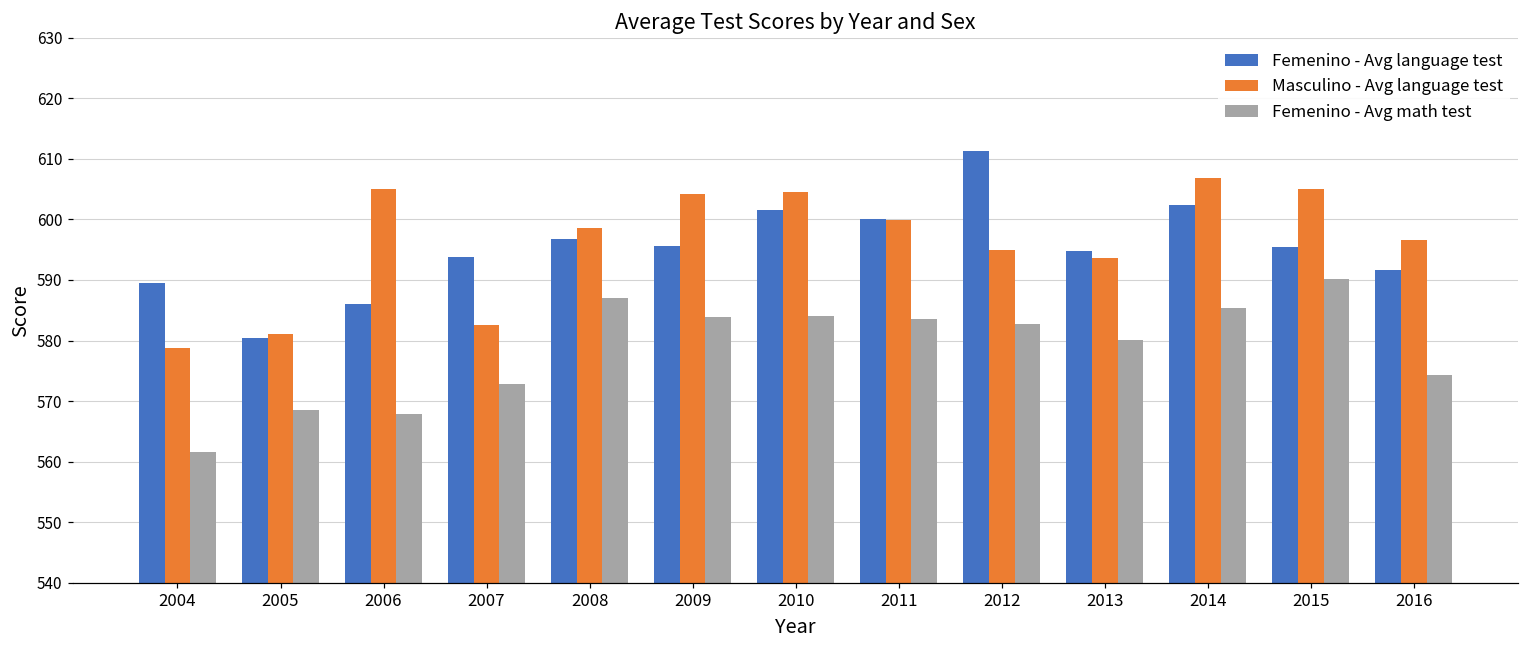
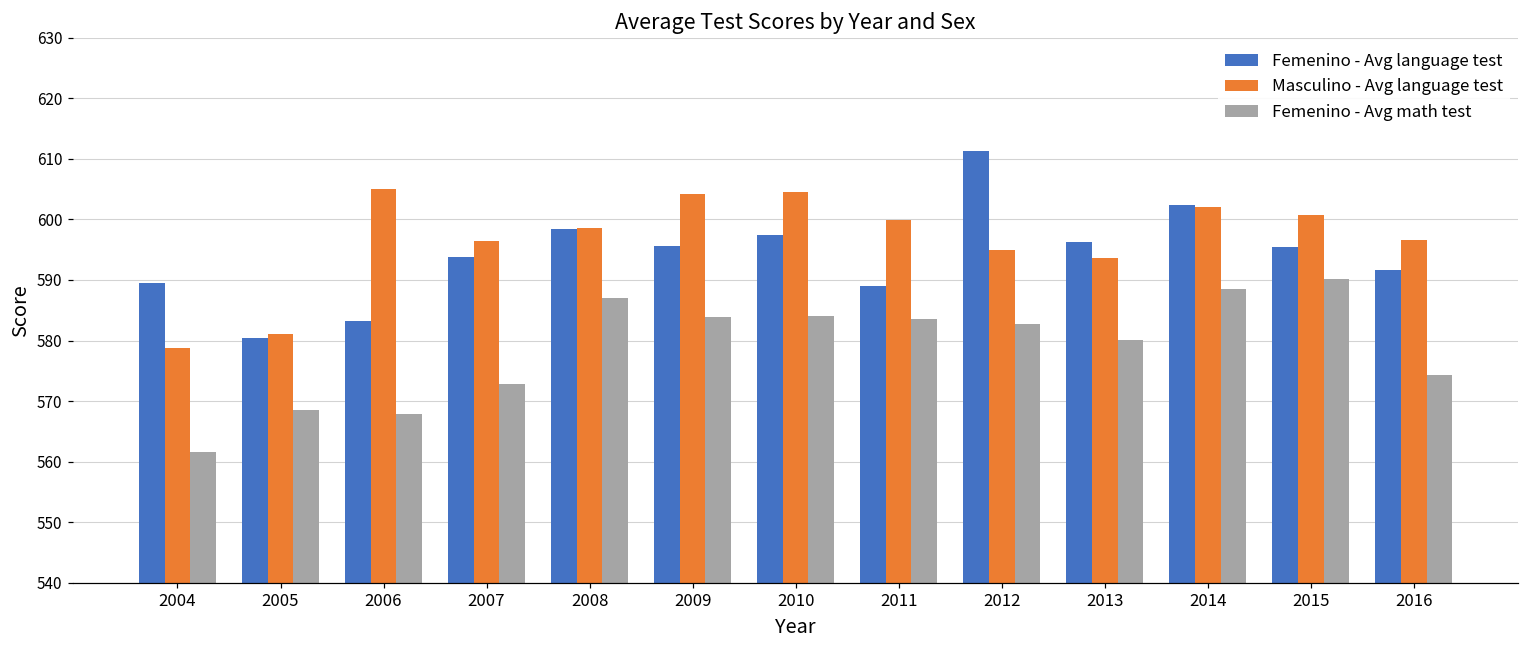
Femenino - Avg language test, 2006: 586 -> 583
Masculino - Avg language test, 2007: 583 -> 596
Femenino - Avg language test, 2008: 597 -> 598
Femenino - Avg language test, 2010: 602 -> 597
Femenino - Avg language test, 2011: 600 -> 589
Femenino - Avg language test, 2013: 595 -> 596
Masculino - Avg language test, 2014: 607 -> 602
Femenino - Avg math test, 2014: 585 -> 589
Masculino - Avg language test, 2015: 605 -> 601
